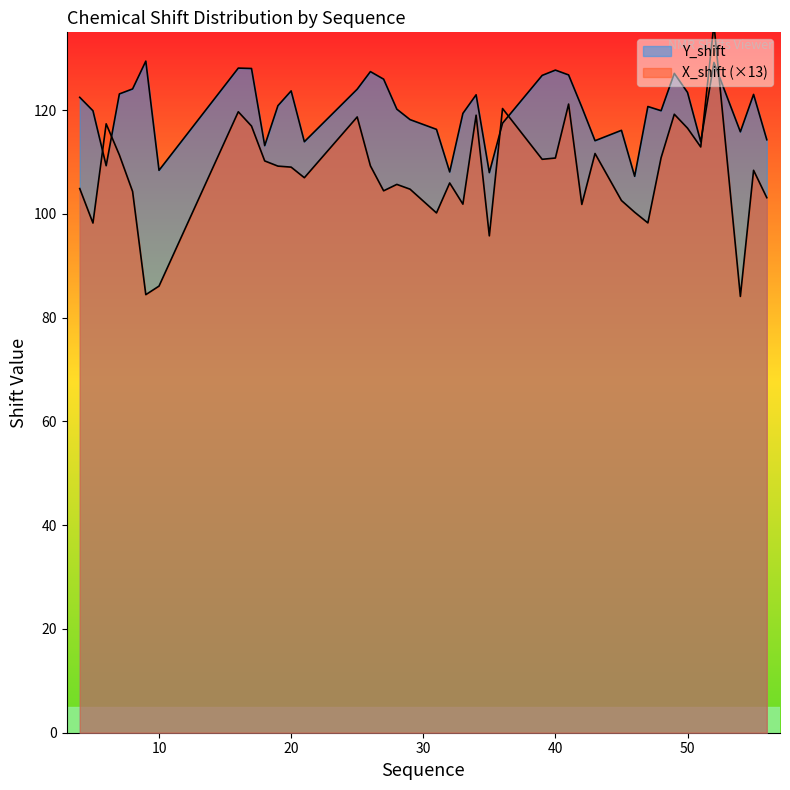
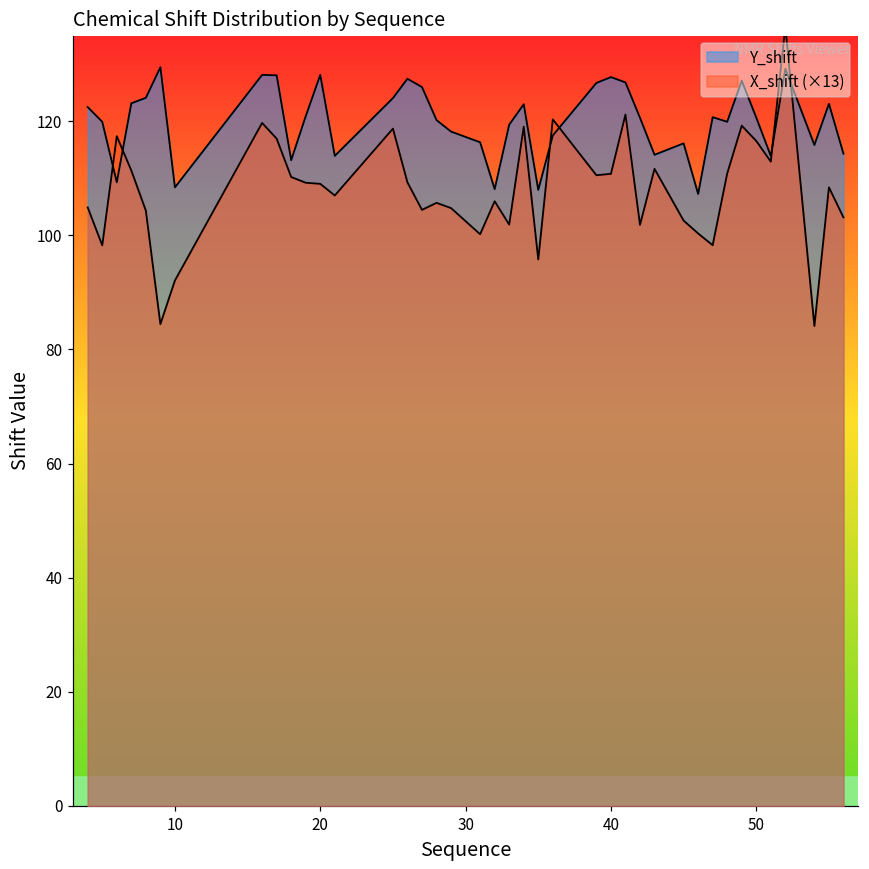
X_shift (×13), 10: 86 -> 92
Y_shift, 20: 124 -> 128
Y_shift, 50: 123 -> 121
